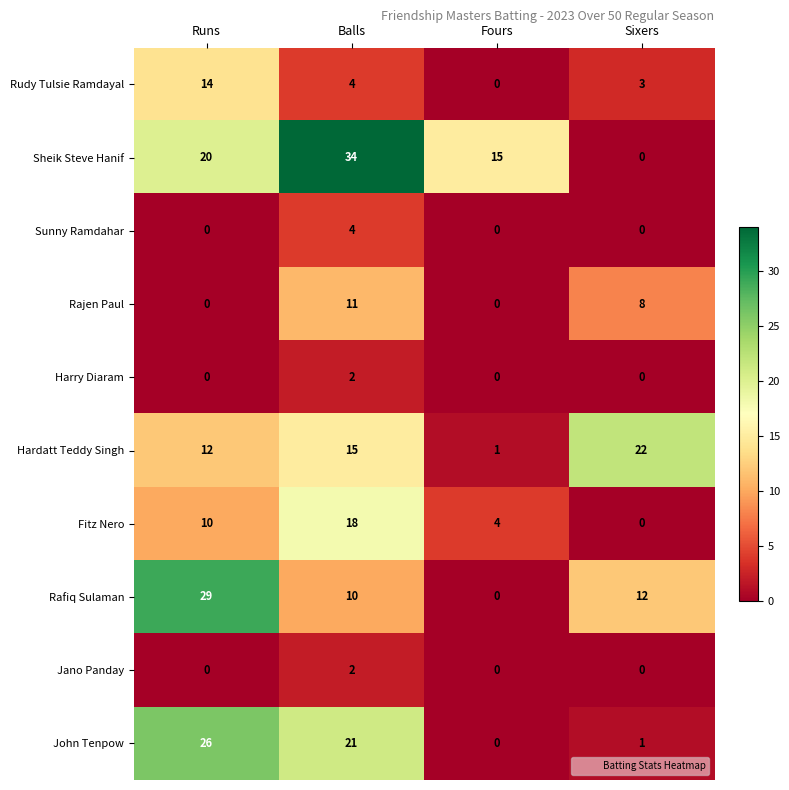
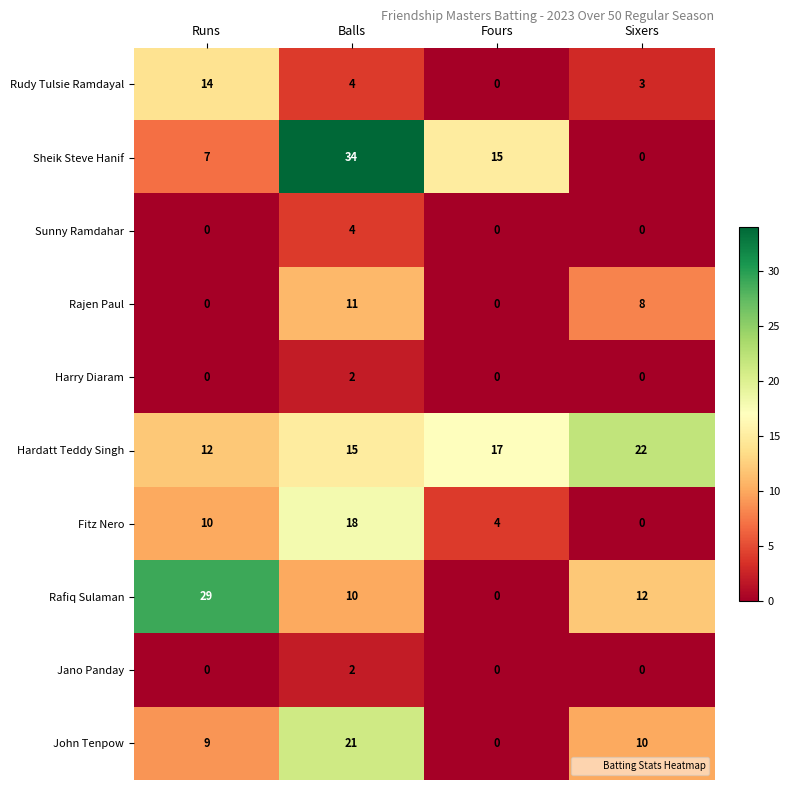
Sheik Steve Hanif, Runs: 20 -> 7
Hardatt Teddy Singh, Fours: 1 -> 17
John Tenpow, Runs: 26 -> 9
John Tenpow, Sixers: 1 -> 10
